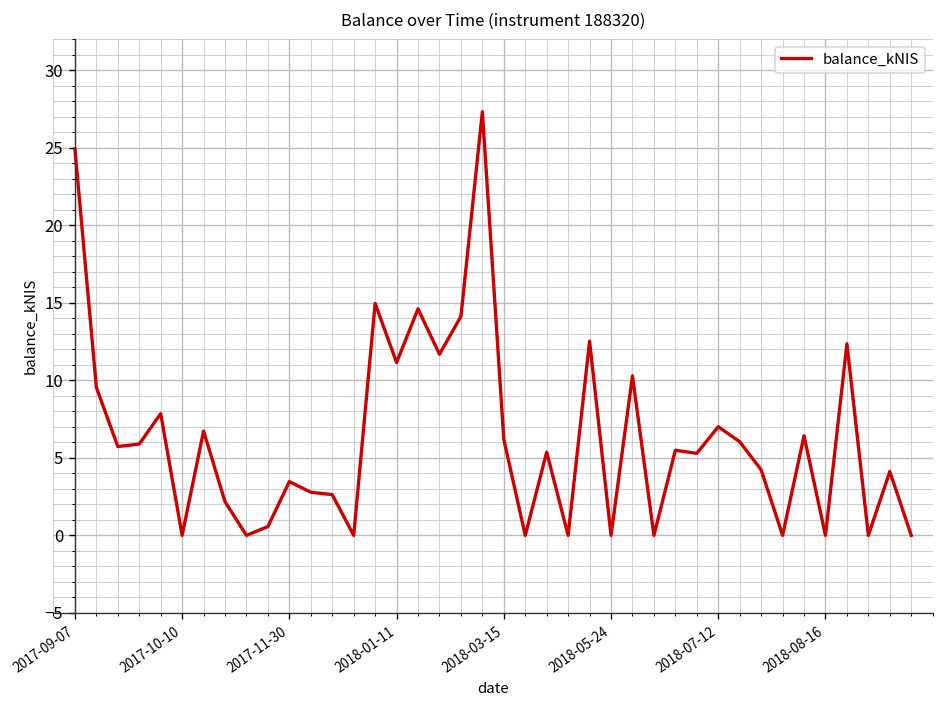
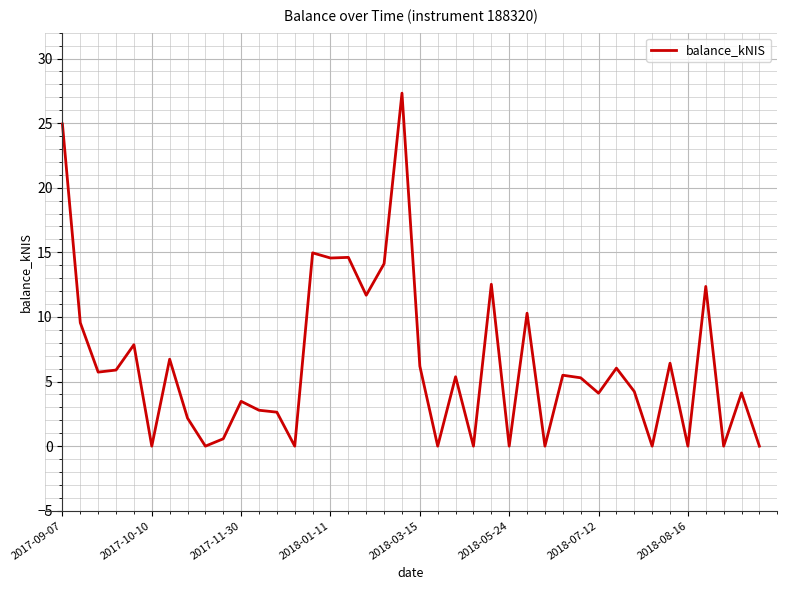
2018-01-11: 11.2 -> 14.6
2018-07-12: 7.0 -> 4.1
